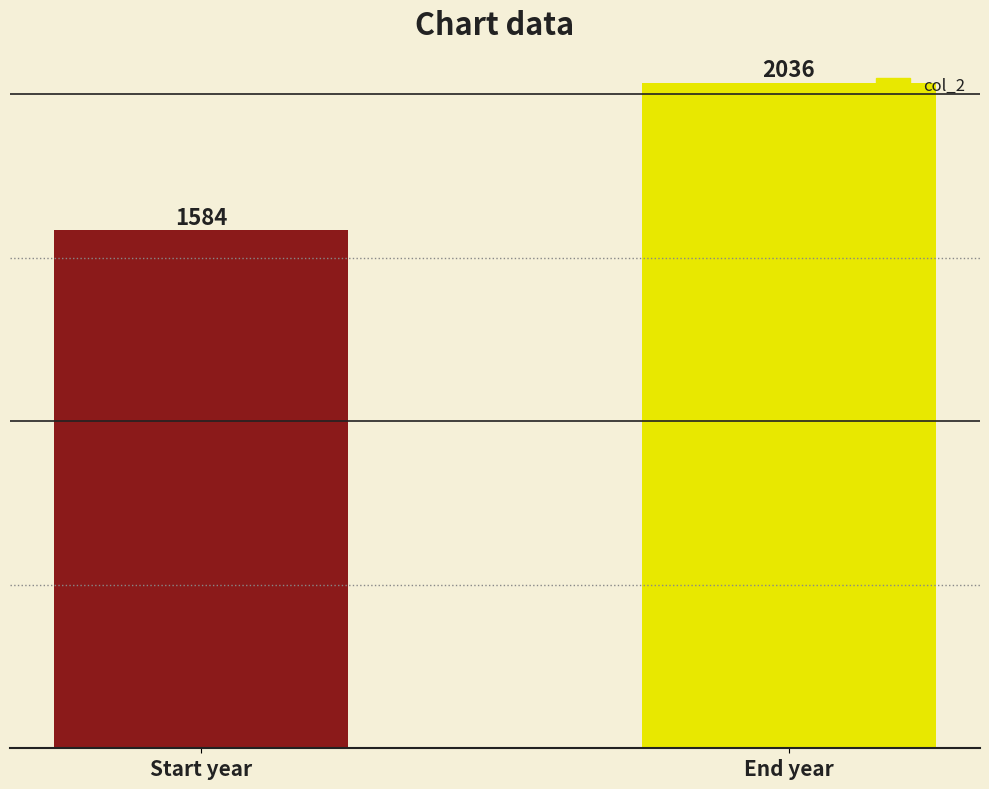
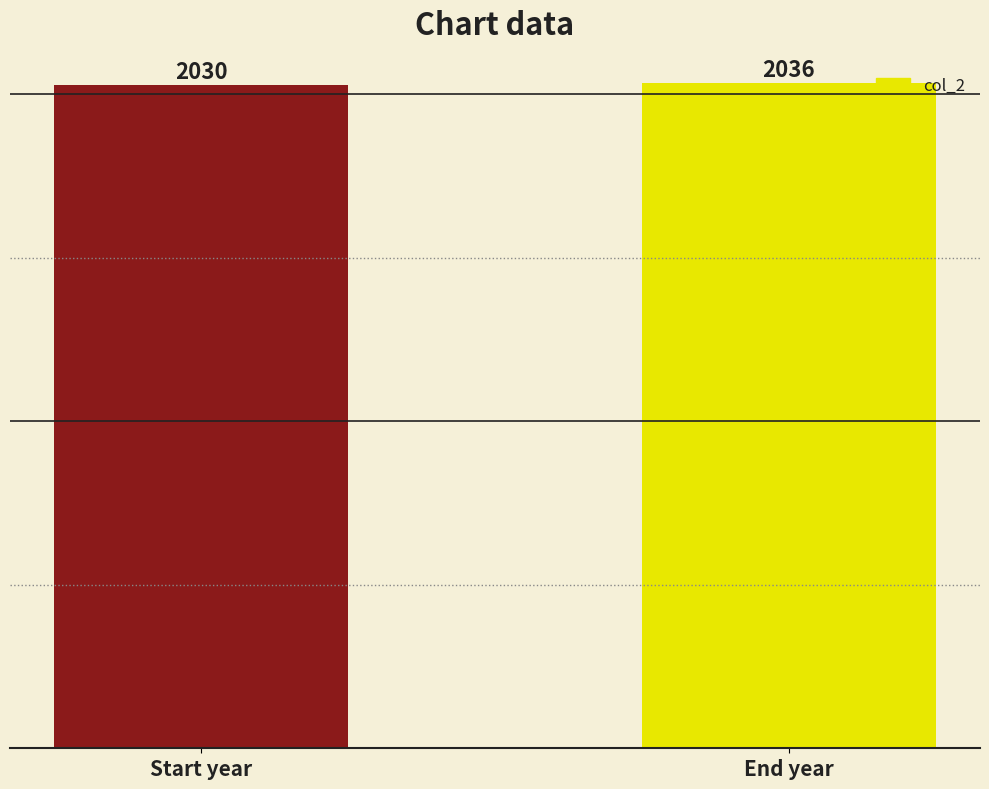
Start year: 1584 -> 2030
